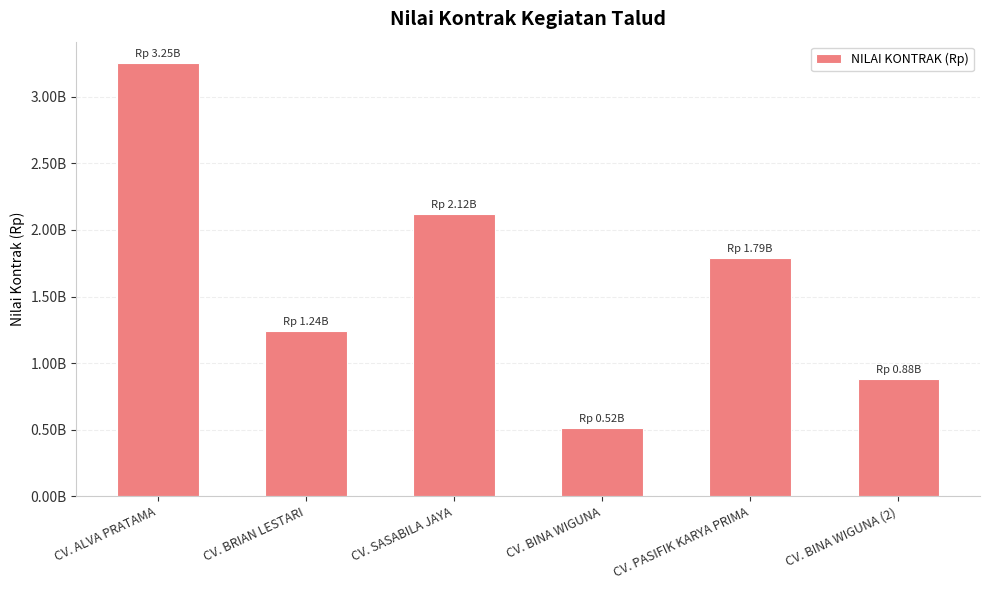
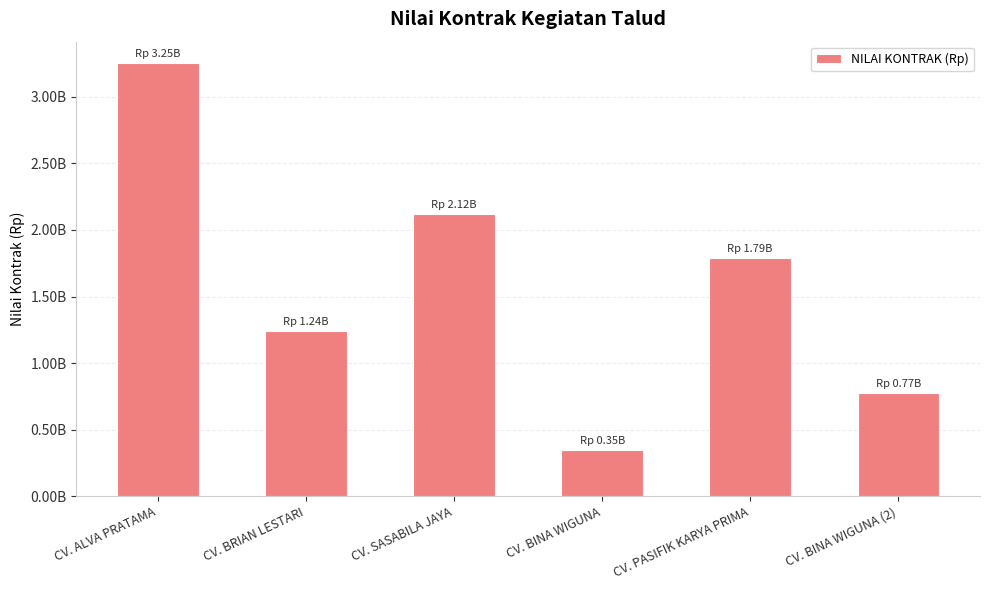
CV. BINA WIGUNA: 0.52B -> 0.35B
CV. BINA WIGUNA (2): 0.88B -> 0.77B
